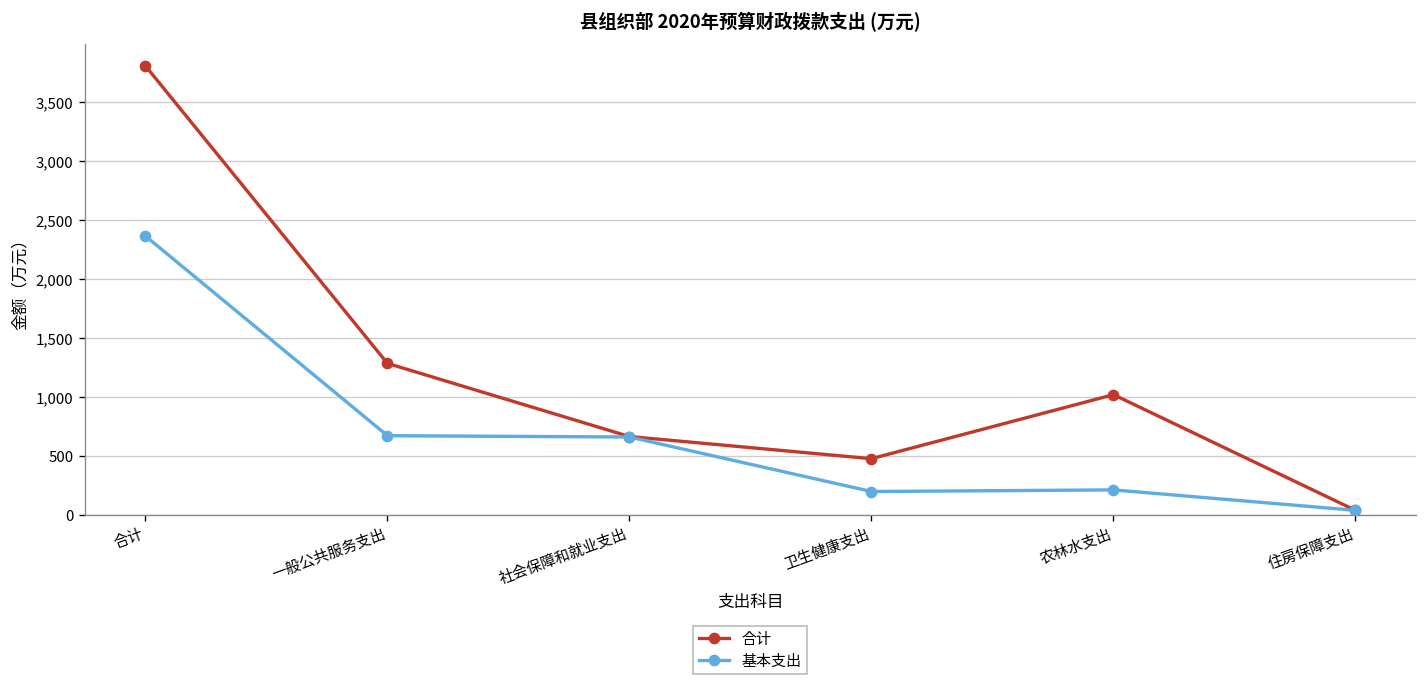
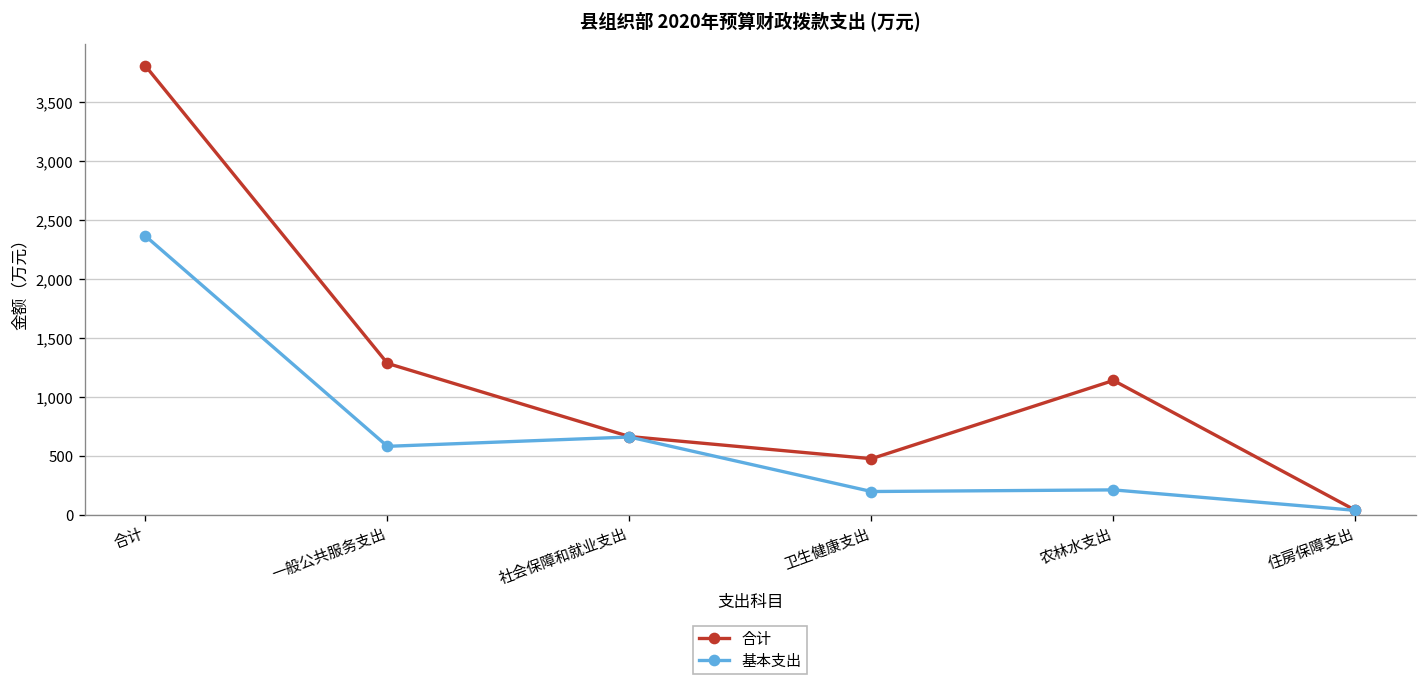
基本支出, 一般公共服务支出: 700 -> 600
合计, 农林水支出: 1,000 -> 1,100
